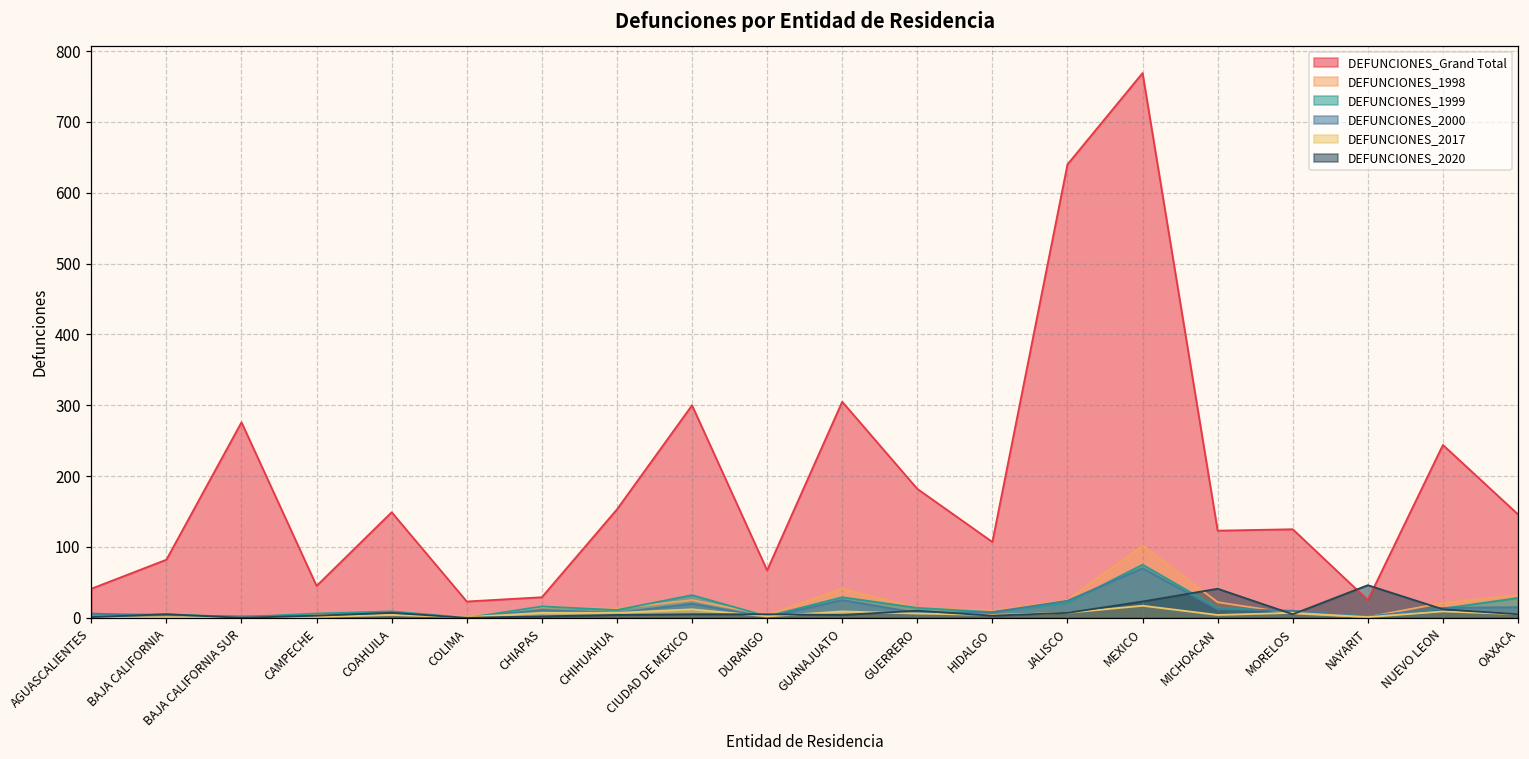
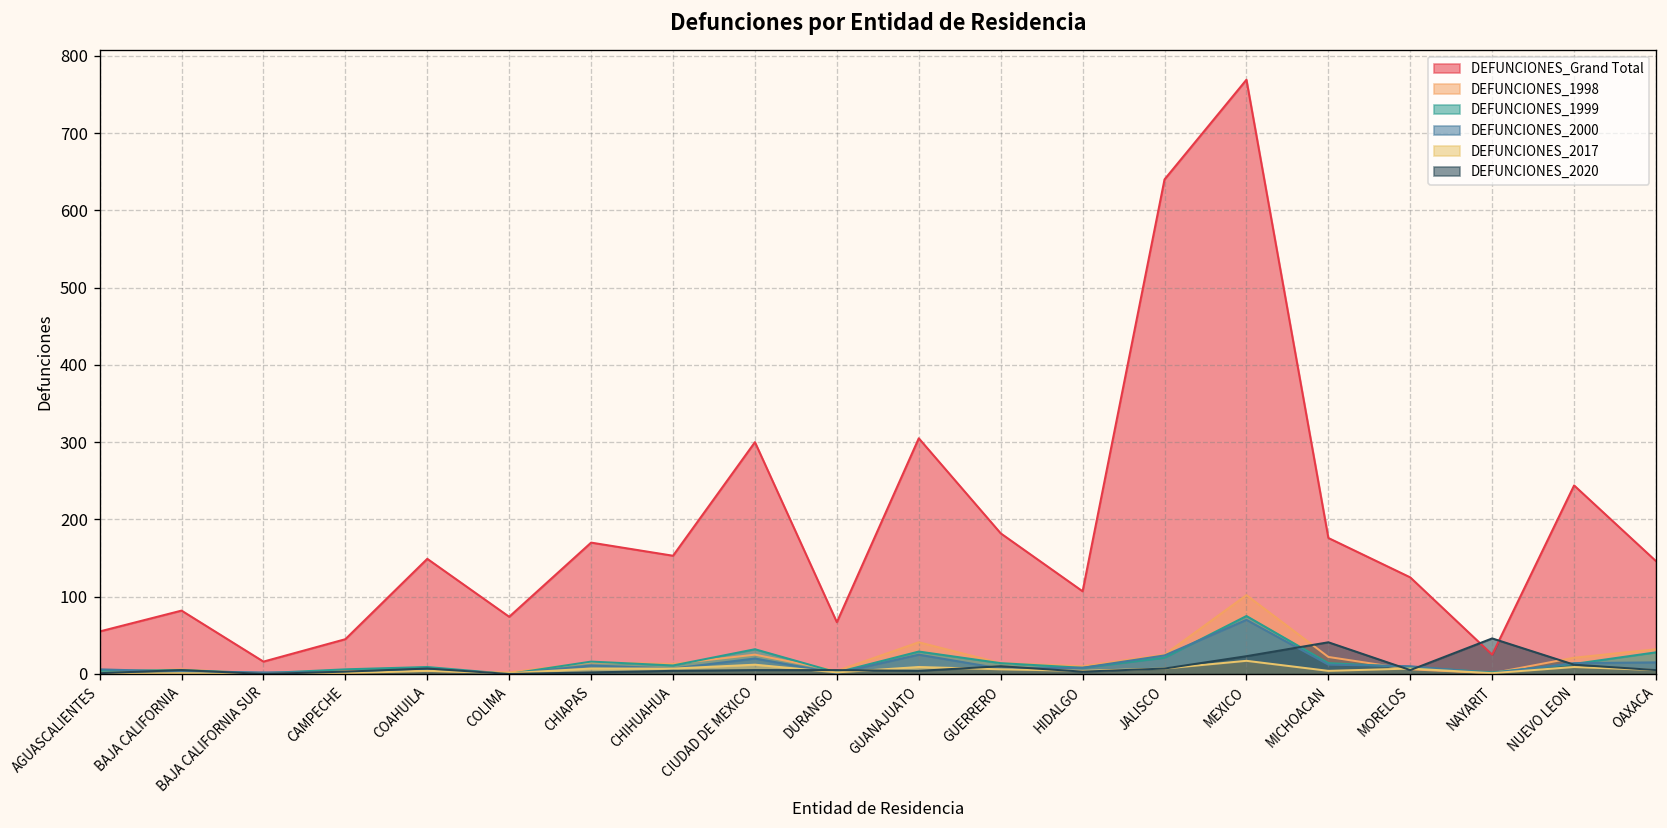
DEFUNCIONES_Grand Total, AGUASCALIENTES: 40 -> 60
DEFUNCIONES_Grand Total, BAJA CALIFORNIA SUR: 280 -> 20
DEFUNCIONES_Grand Total, COLIMA: 20 -> 70
DEFUNCIONES_Grand Total, CHIAPAS: 30 -> 170
DEFUNCIONES_Grand Total, MICHOACAN: 120 -> 180
